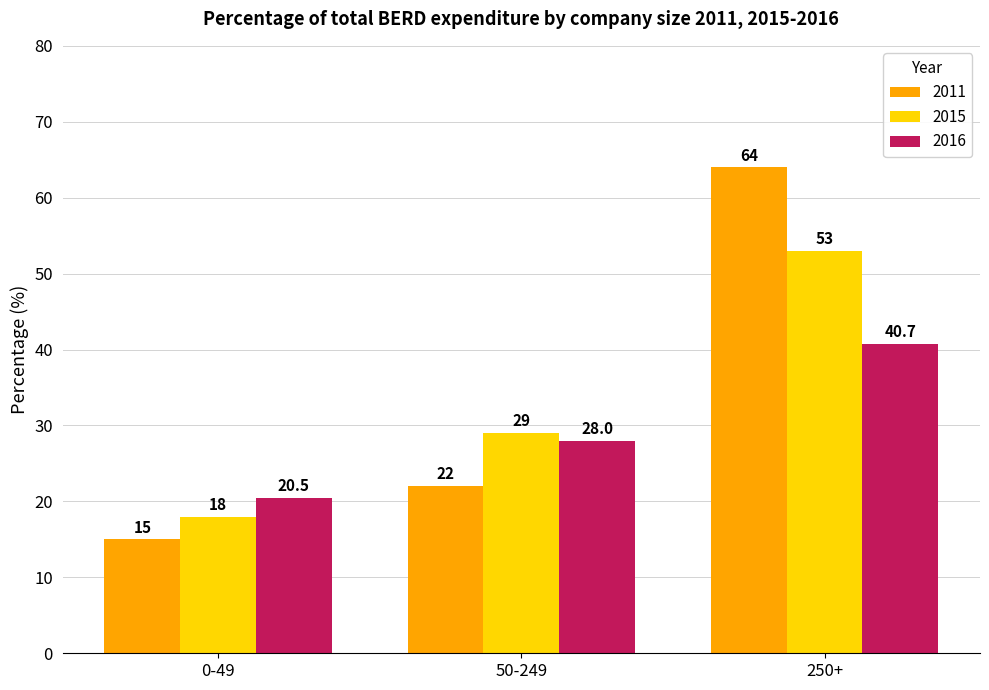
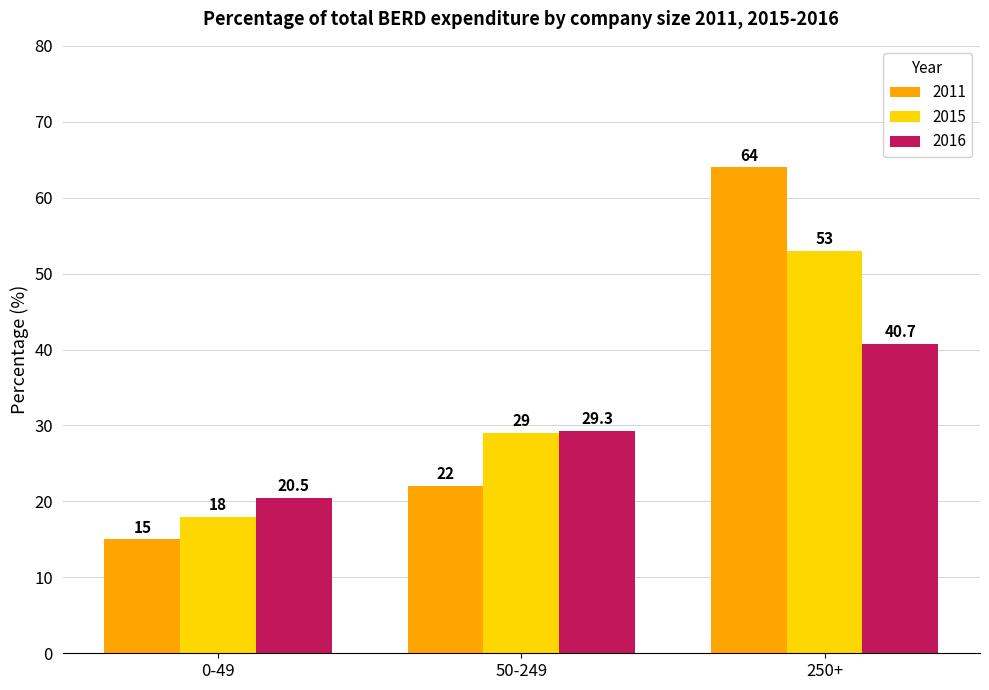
2016, 50-249: 28.0 -> 29.3
